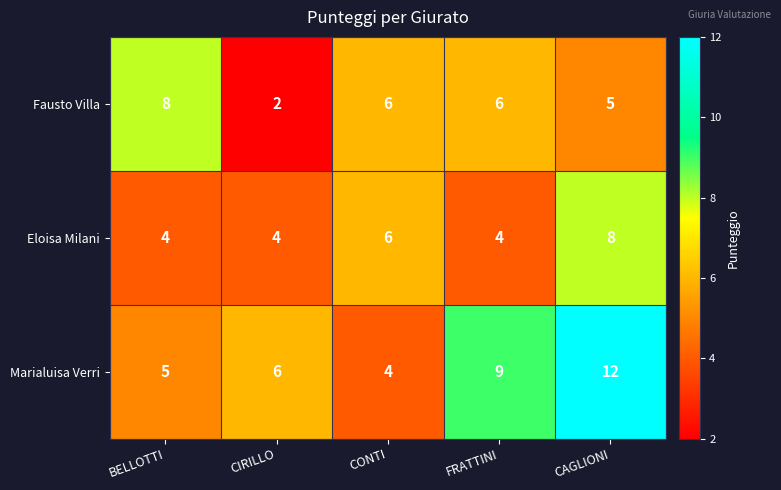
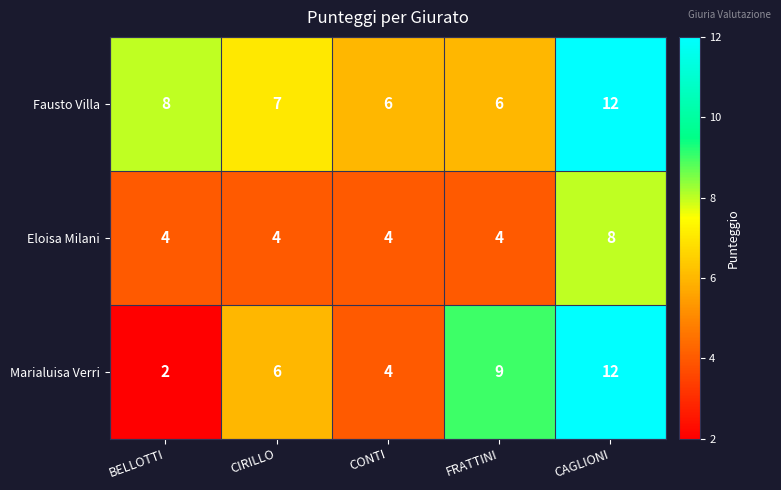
Fausto Villa, CIRILLO: 2 -> 7
Fausto Villa, CAGLIONI: 5 -> 12
Eloisa Milani, CONTI: 6 -> 4
Marialuisa Verri, BELLOTTI: 5 -> 2
